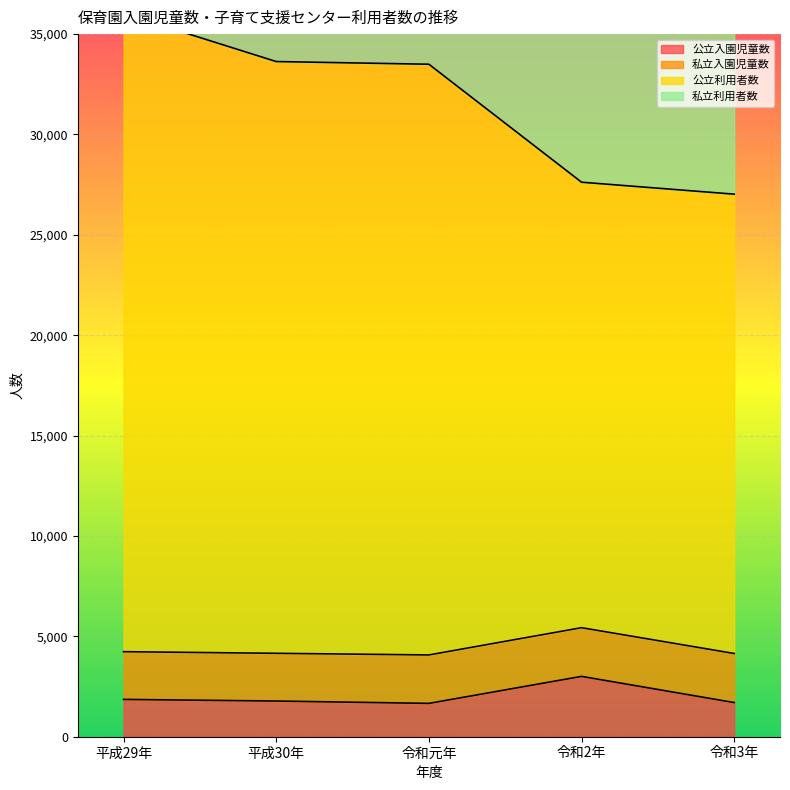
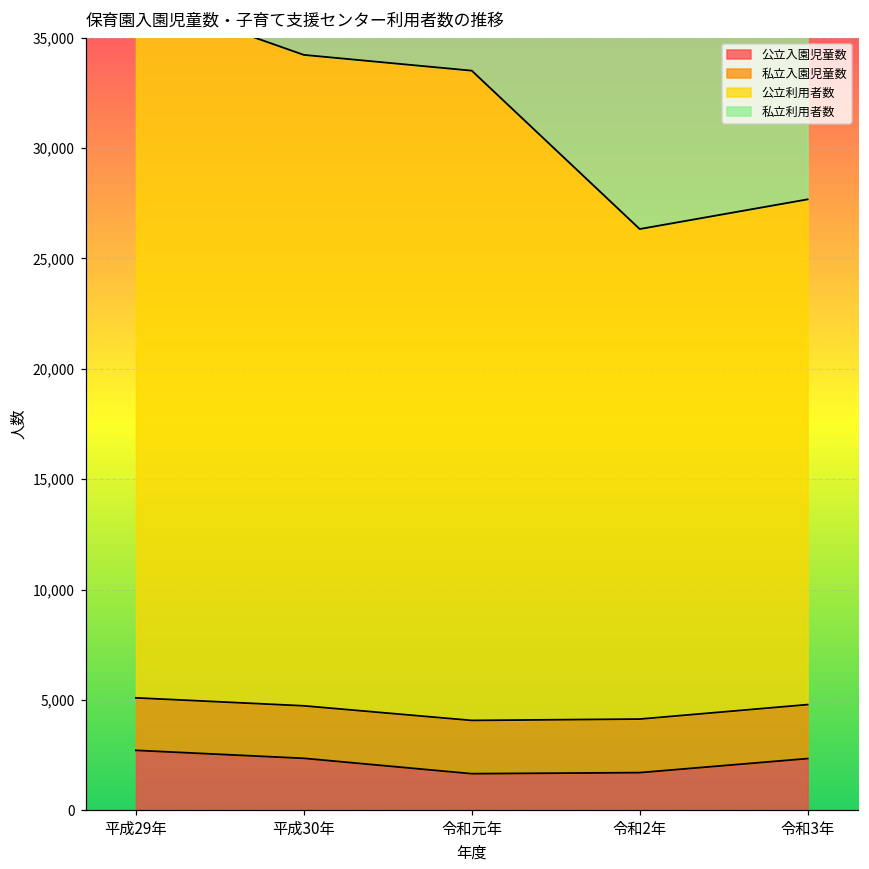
公立入園児童数, 平成29年: 1,900 -> 2,700
公立入園児童数, 平成30年: 1,800 -> 2,400
公立入園児童数, 令和2年: 3,000 -> 1,700
公立入園児童数, 令和3年: 1,700 -> 2,300
